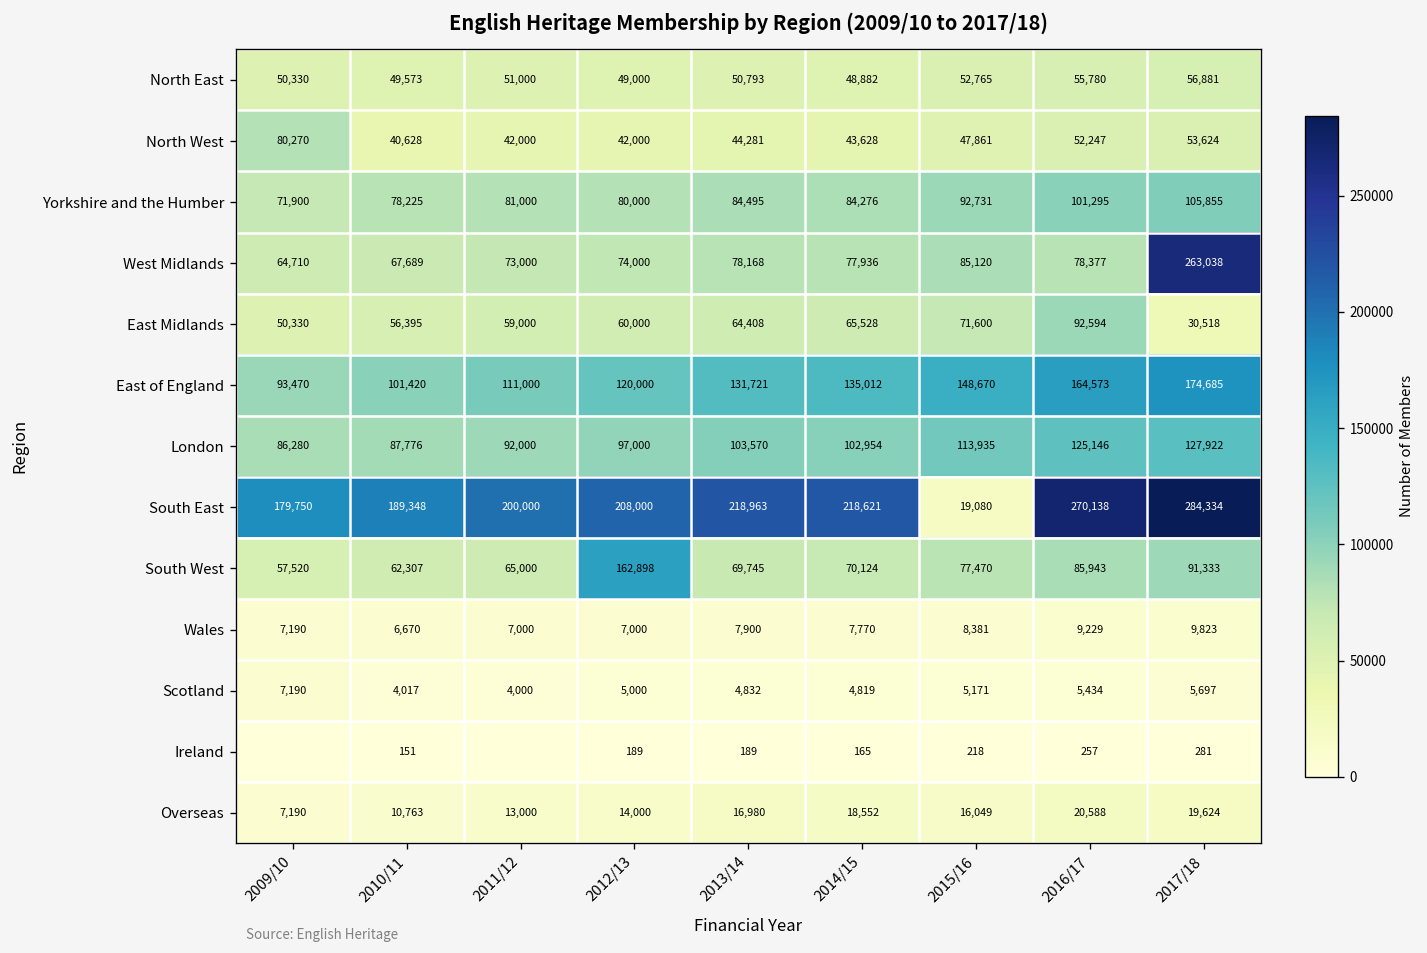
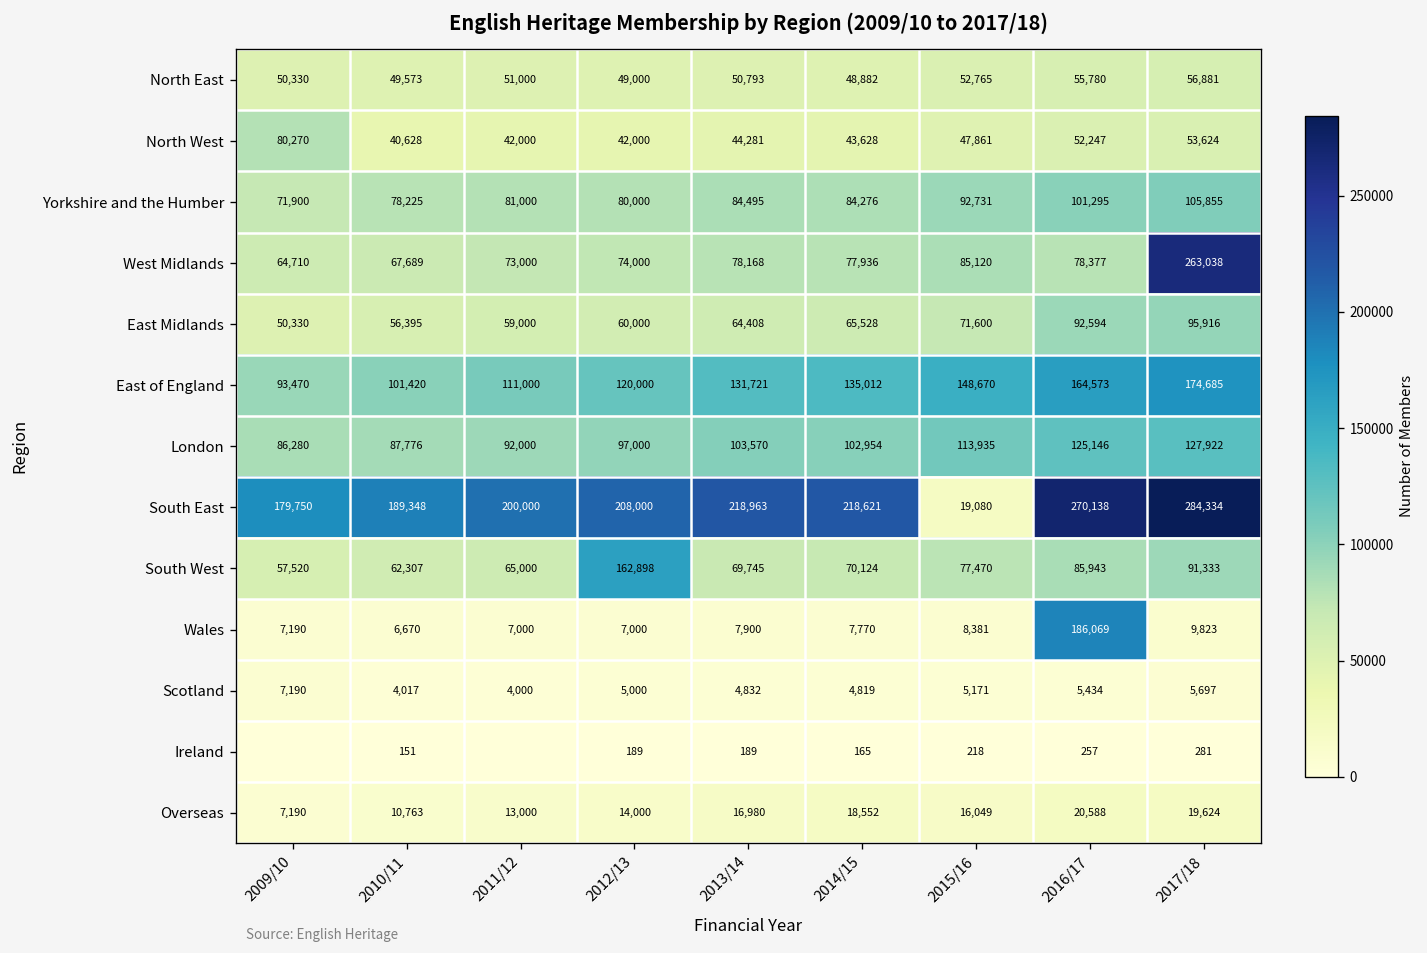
East Midlands, 2017/18: 30,518 -> 95,916
Wales, 2016/17: 9,229 -> 186,069
